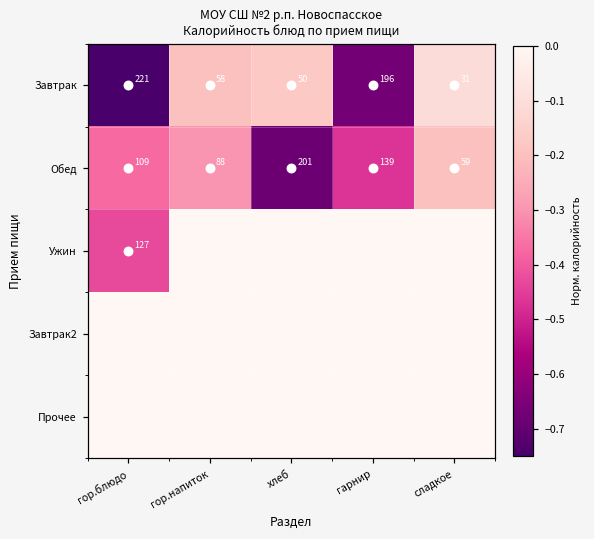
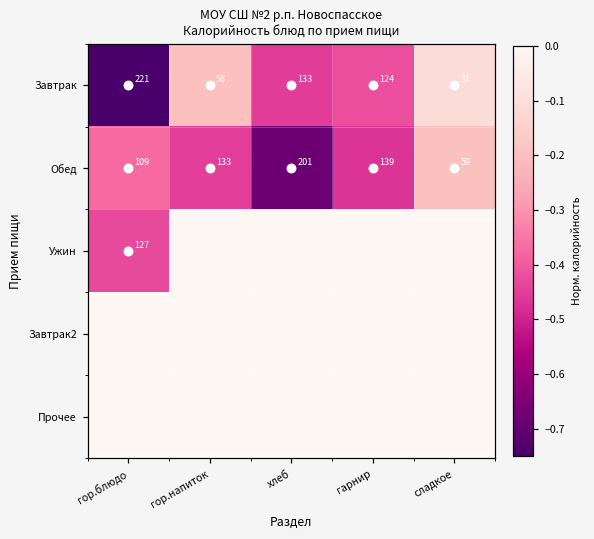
Завтрак, хлеб: 50 -> 133
Завтрак, гарнир: 196 -> 124
Обед, гор.напиток: 88 -> 133
